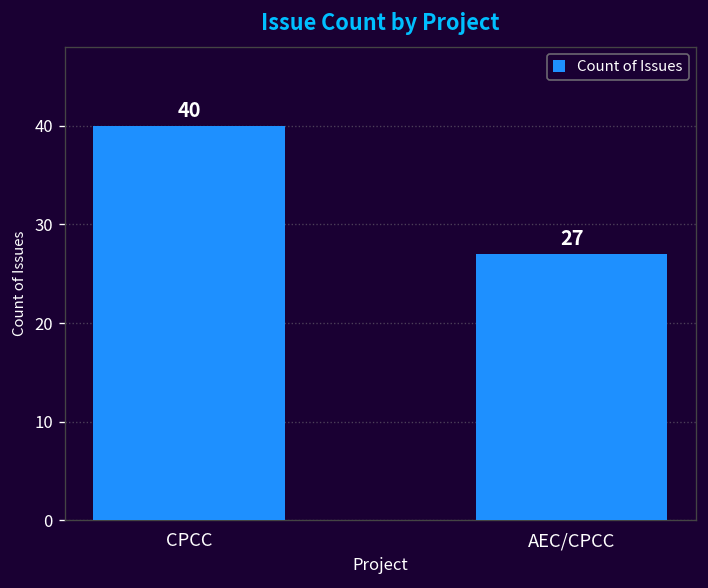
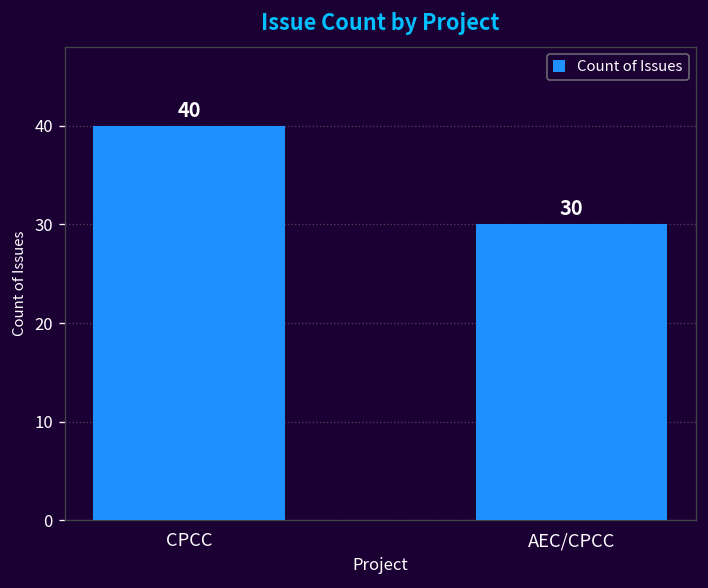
AEC/CPCC: 27 -> 30
